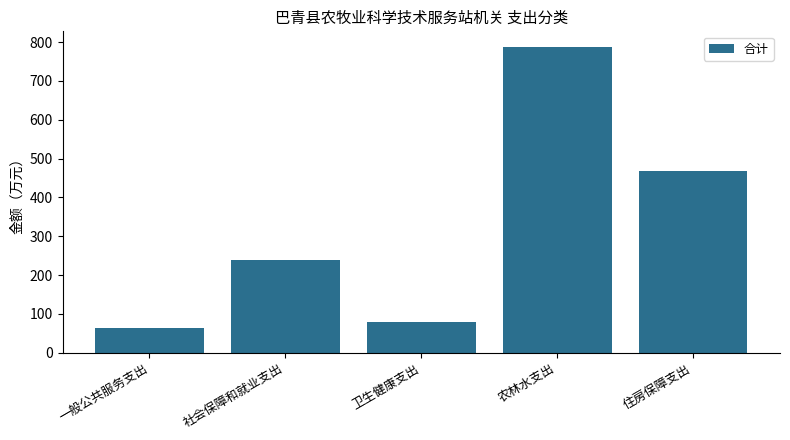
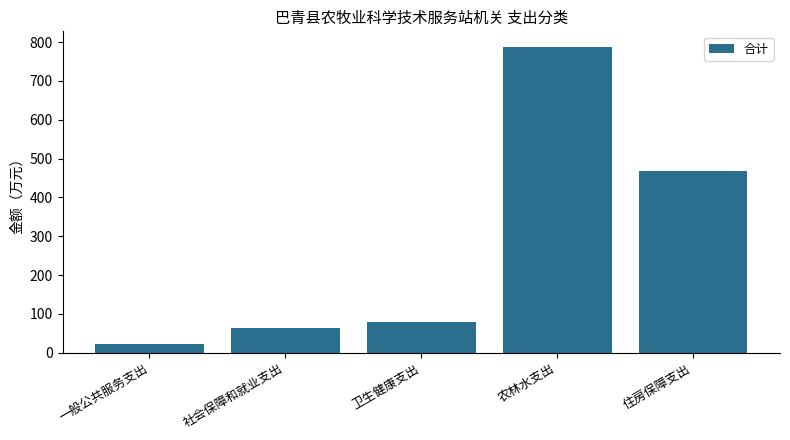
一般公共服务支出: 60 -> 20
社会保障和就业支出: 240 -> 60
